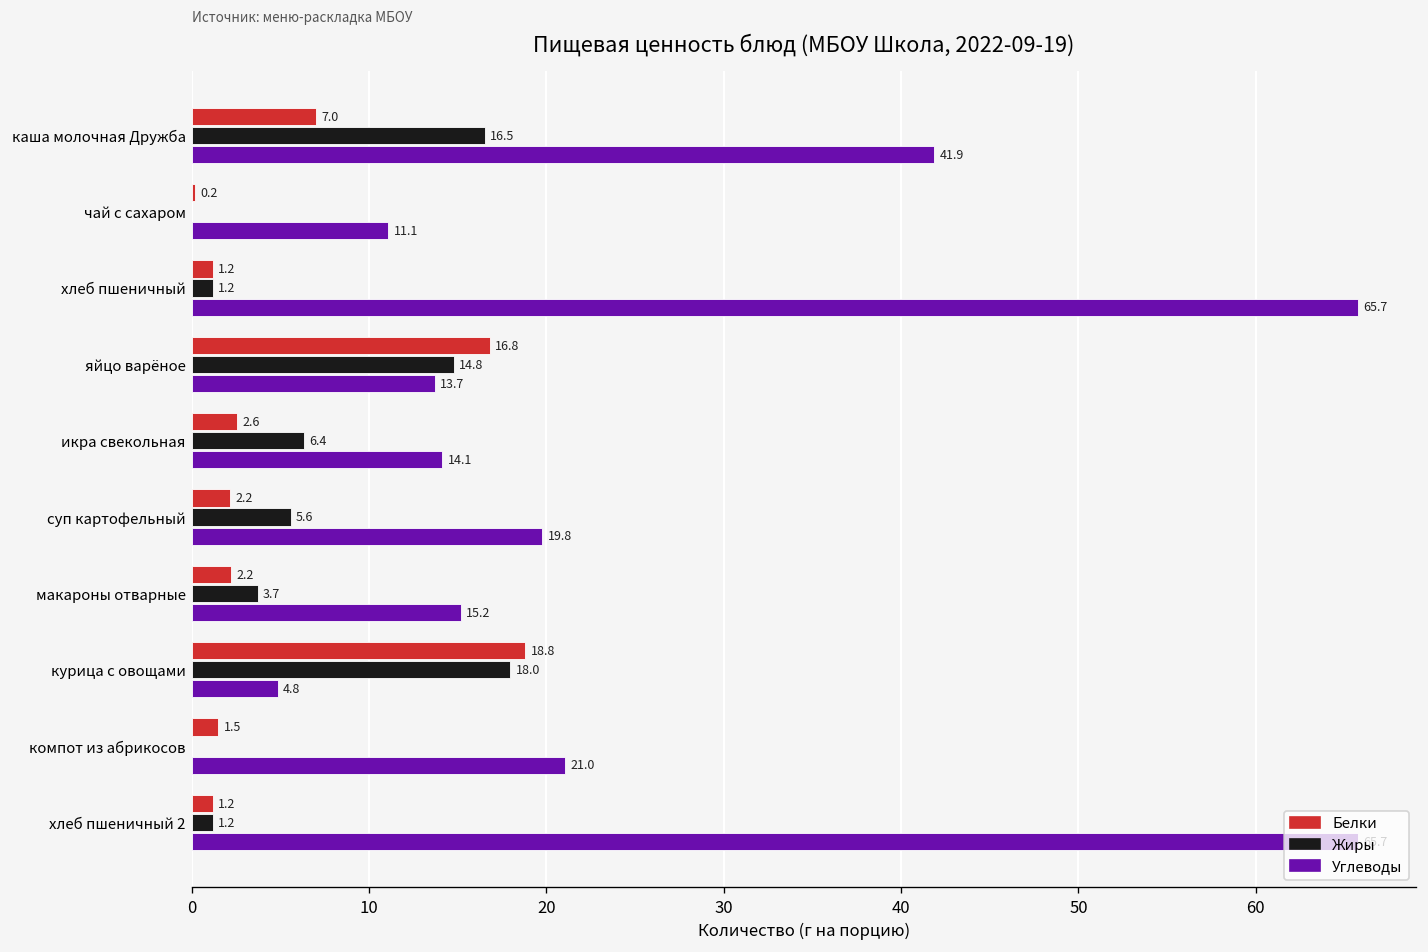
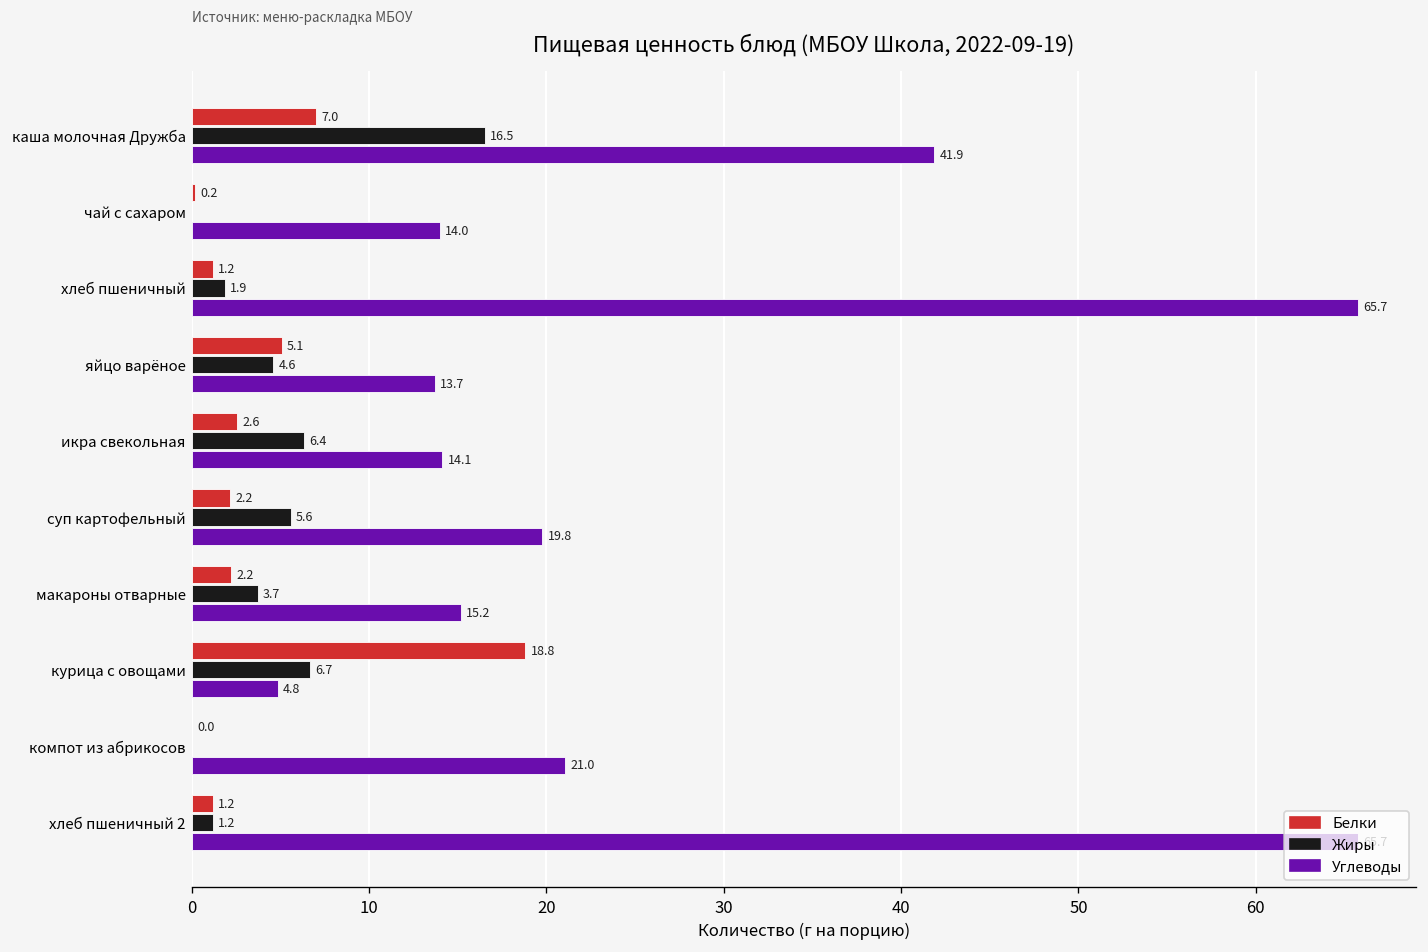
Углеводы, чай с сахаром: 11.1 -> 14.0
Жиры, хлеб пшеничный: 1.2 -> 1.9
Белки, яйцо варёное: 16.8 -> 5.1
Жиры, яйцо варёное: 14.8 -> 4.6
Жиры, курица с овощами: 18.0 -> 6.7
Белки, компот из абрикосов: 1.5 -> 0.0
